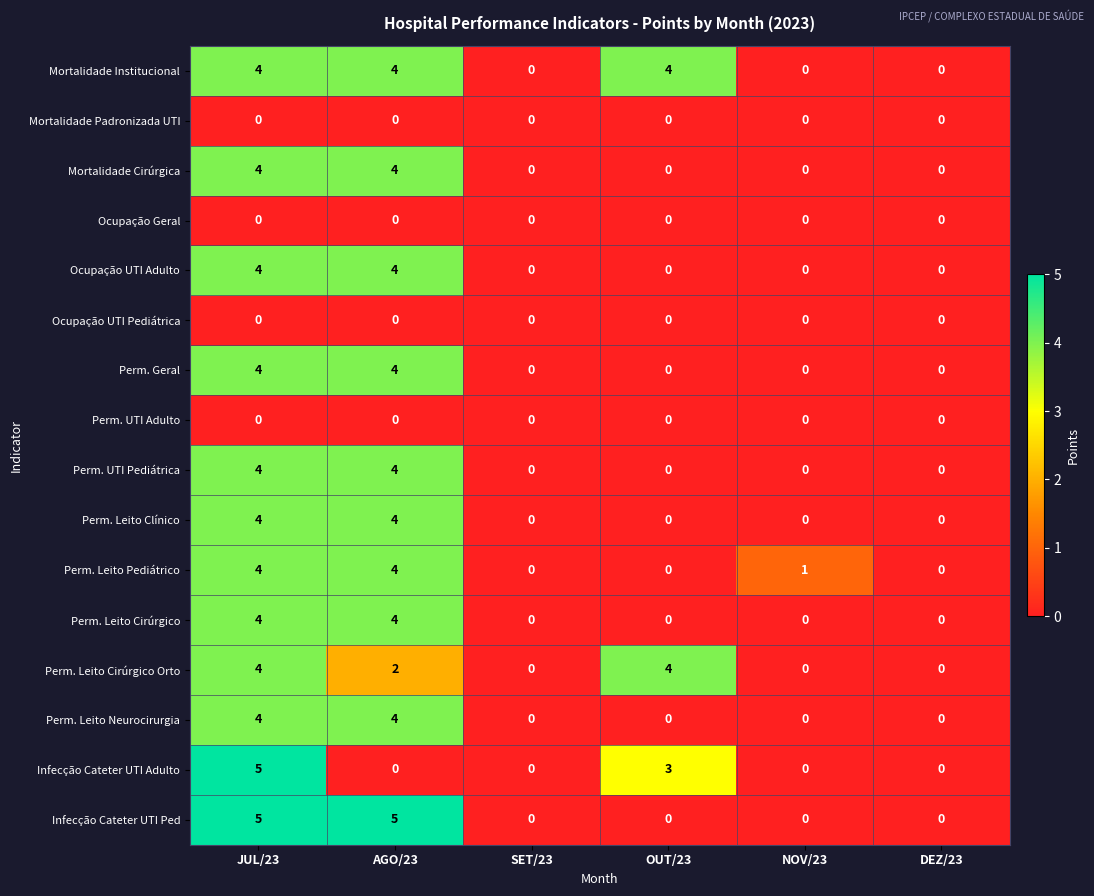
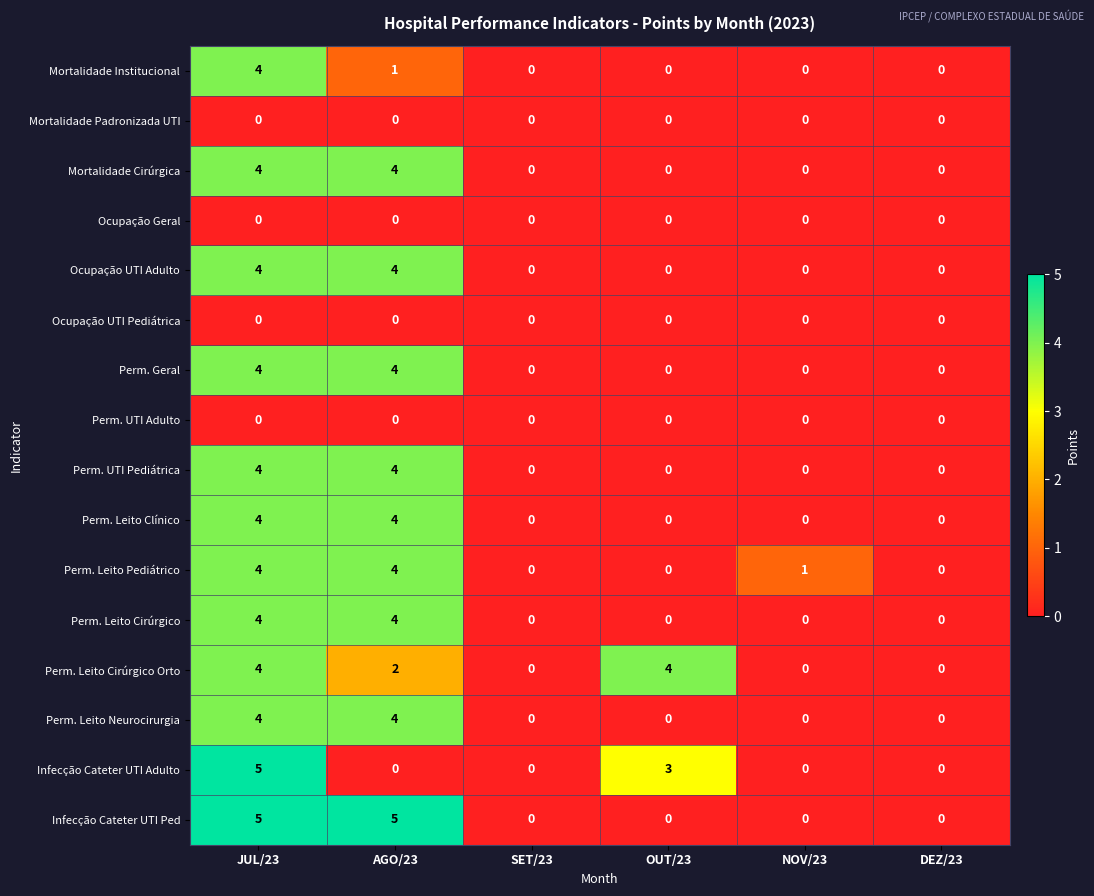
Mortalidade Institucional, AGO/23: 4 -> 1
Mortalidade Institucional, OUT/23: 4 -> 0
